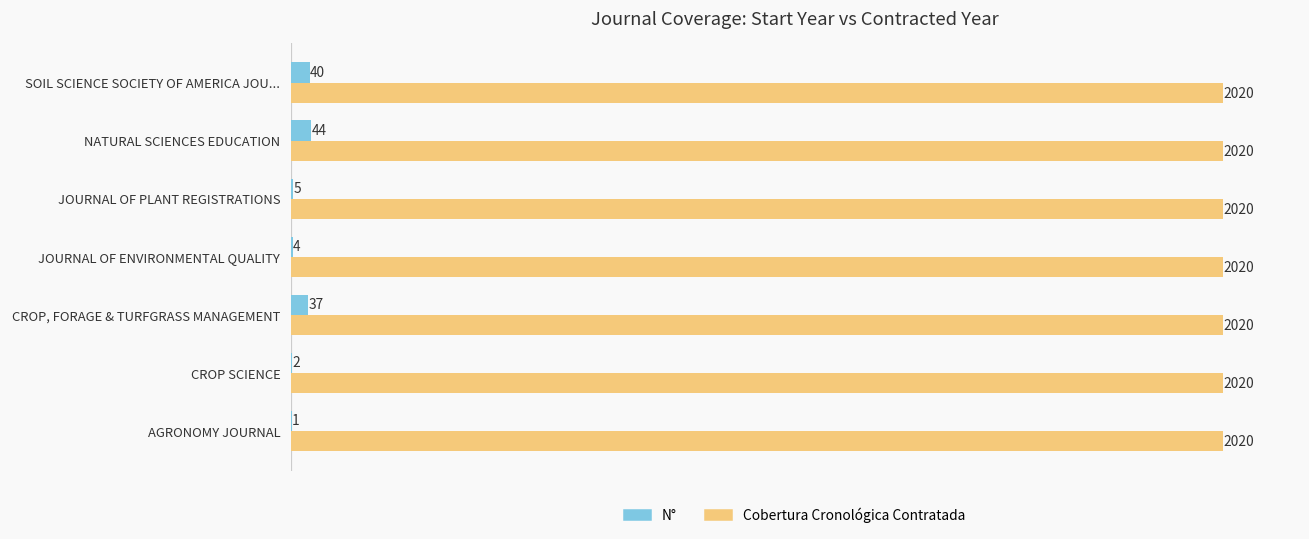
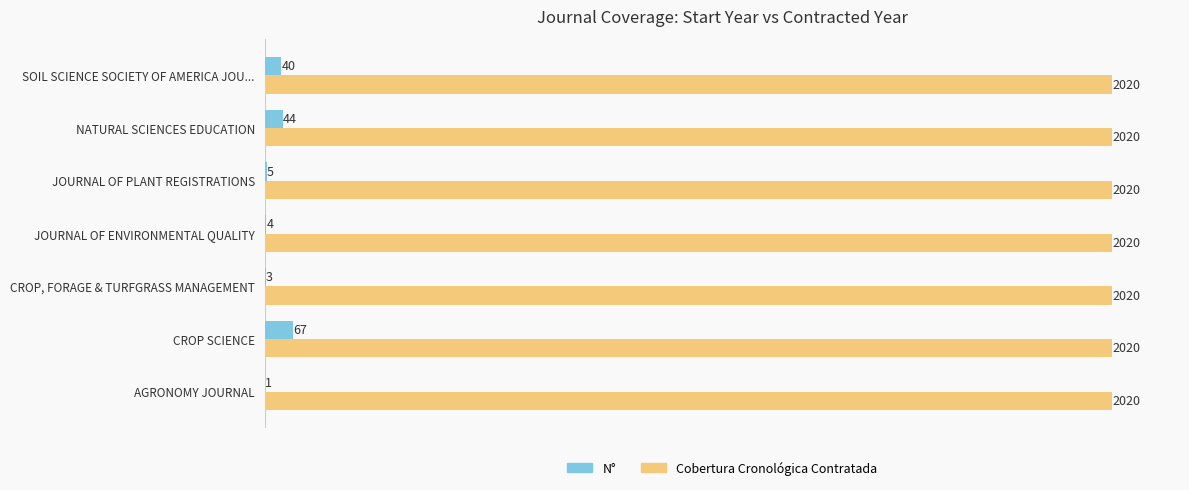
N°, CROP, FORAGE & TURFGRASS MANAGEMENT: 37 -> 3
N°, CROP SCIENCE: 2 -> 67
